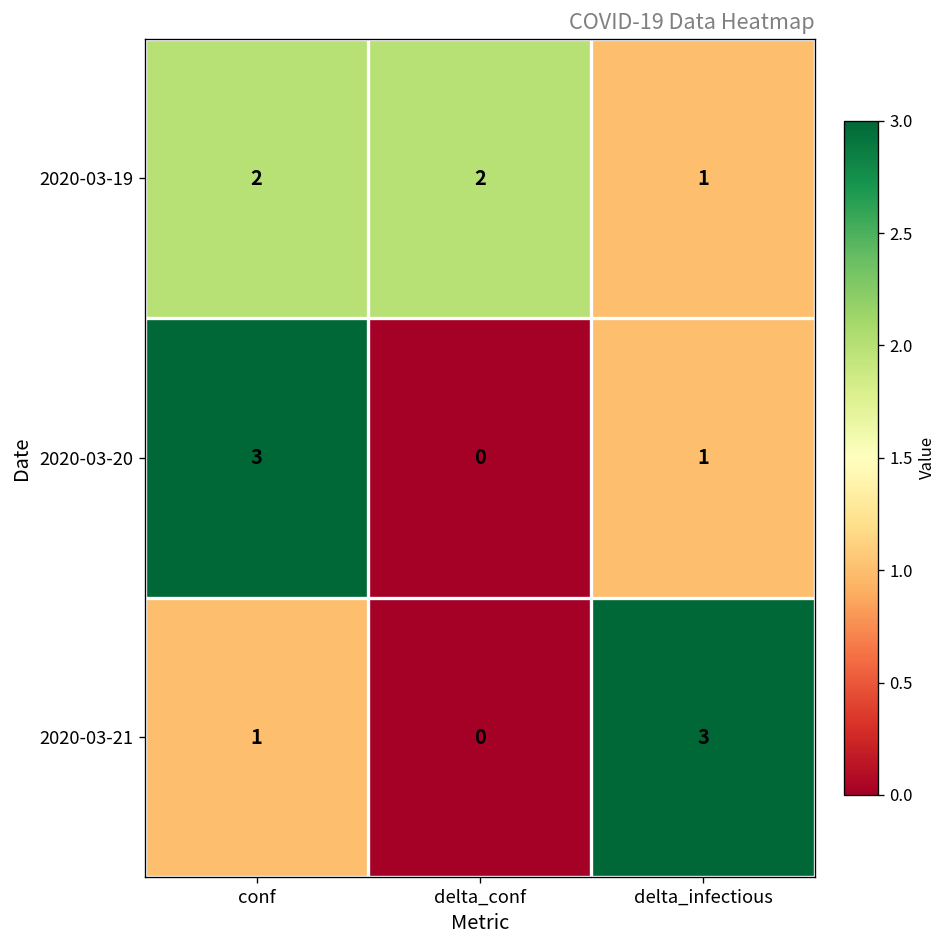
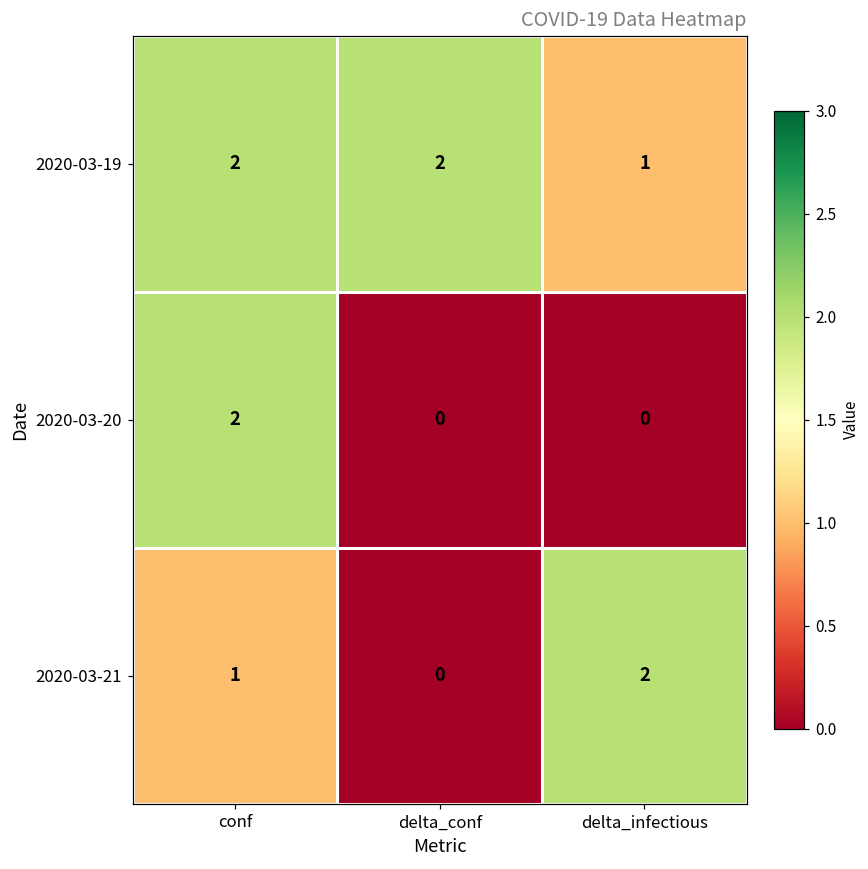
2020-03-20, conf: 3 -> 2
2020-03-20, delta_infectious: 1 -> 0
2020-03-21, delta_infectious: 3 -> 2
